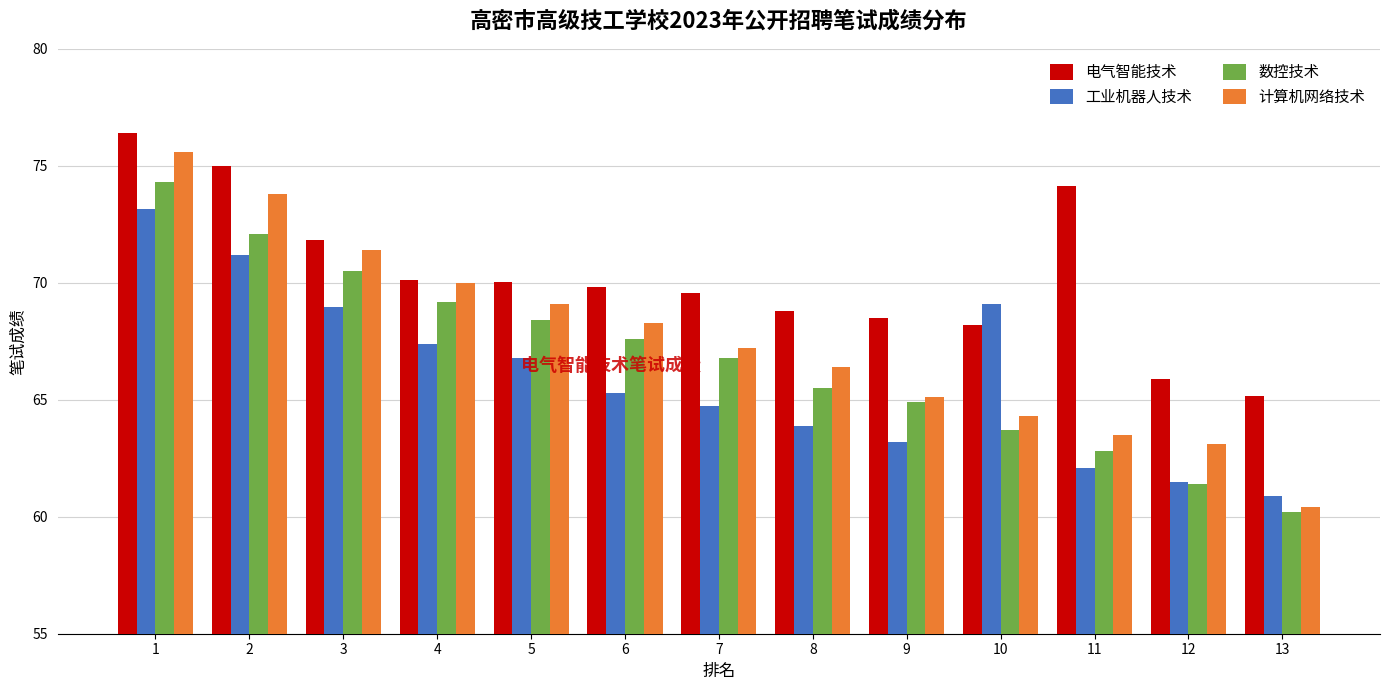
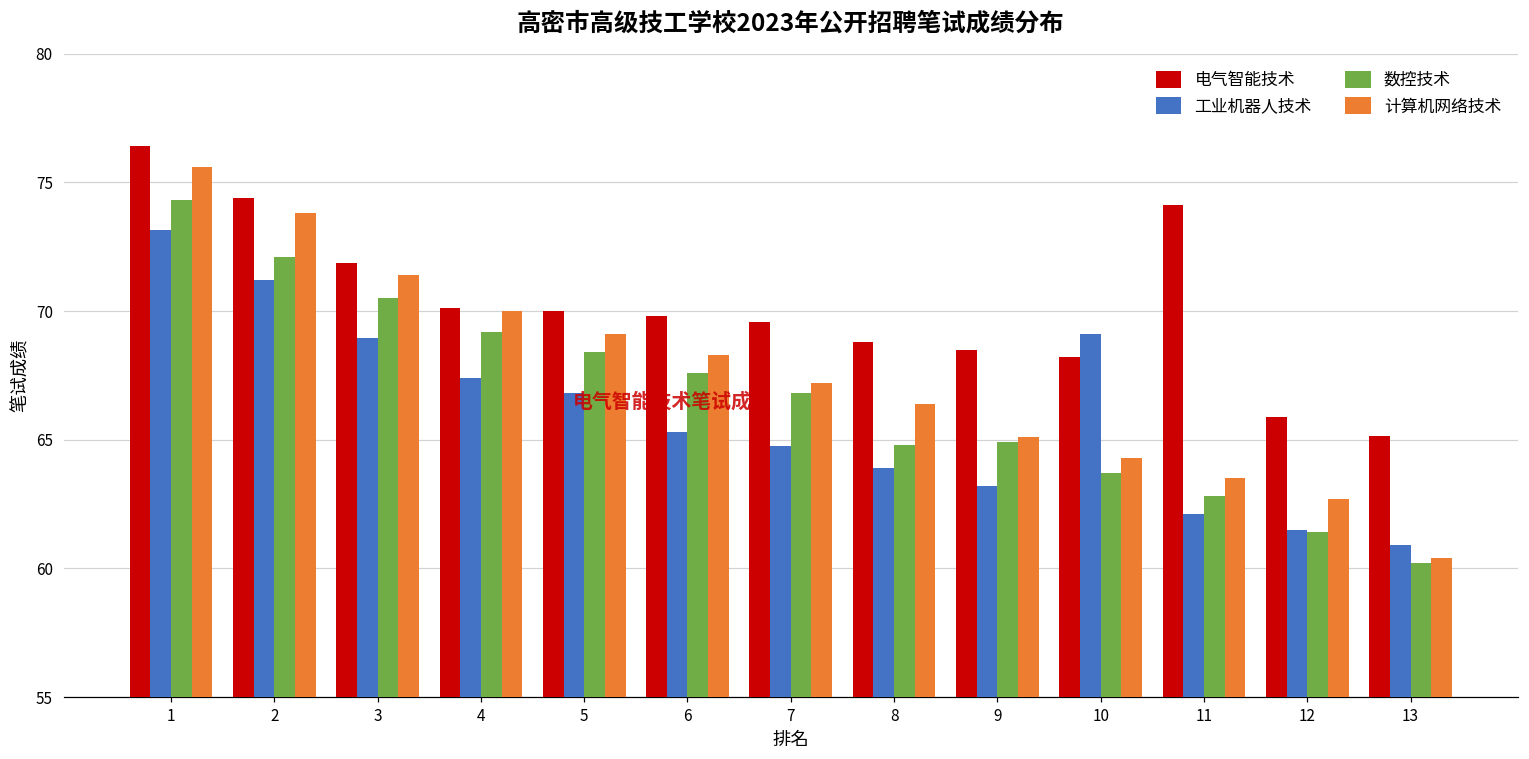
电气智能技术, 2: 75.0 -> 74.4
数控技术, 8: 65.5 -> 64.8
计算机网络技术, 12: 63.1 -> 62.7
